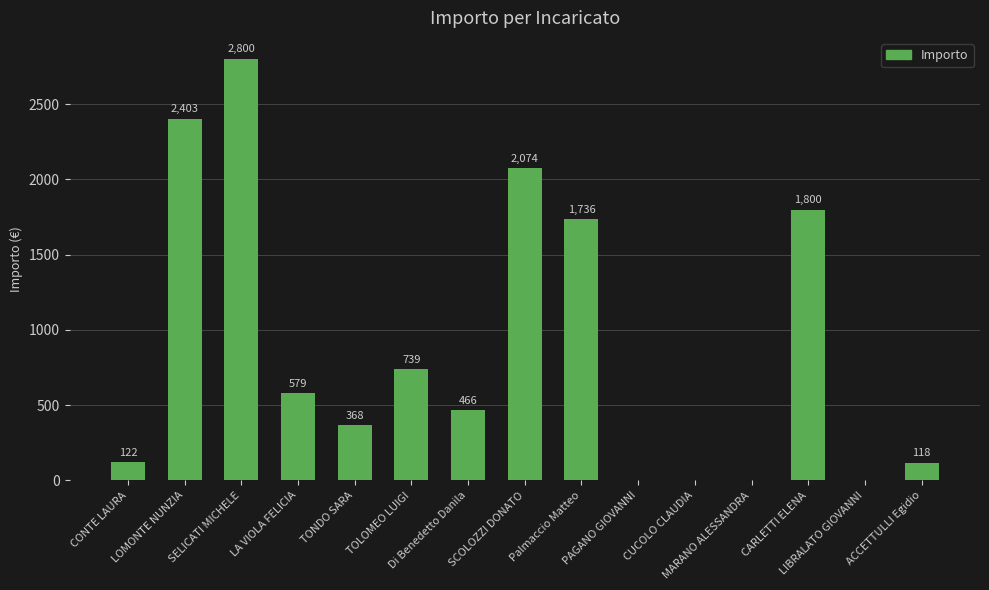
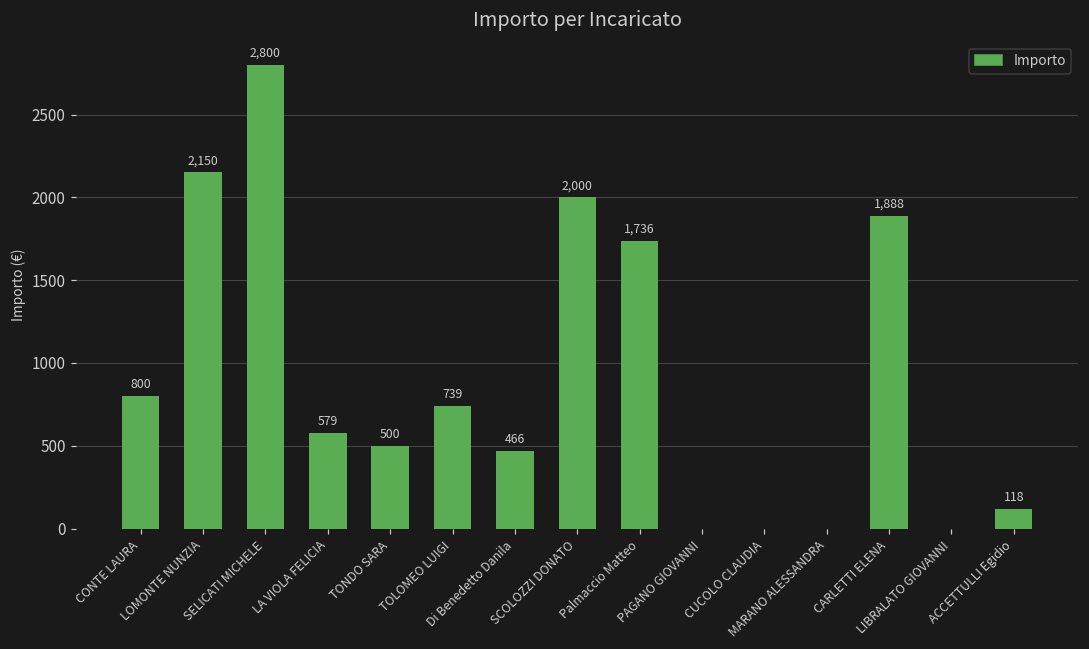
CONTE LAURA: 122 -> 800
LOMONTE NUNZIA: 2,403 -> 2,150
TONDO SARA: 368 -> 500
SCOLOZZI DONATO: 2,074 -> 2,000
CARLETTI ELENA: 1,800 -> 1,888
